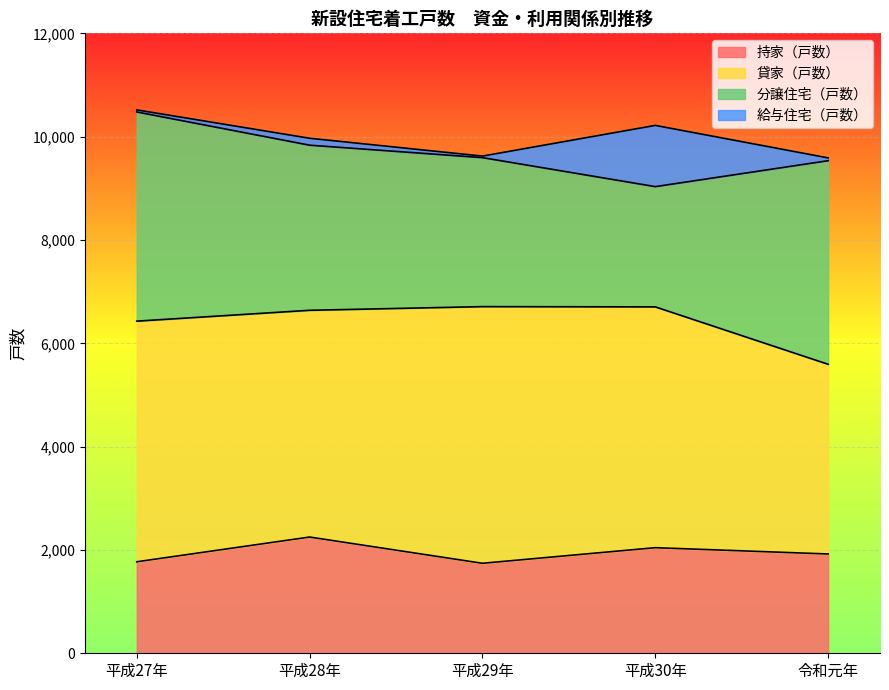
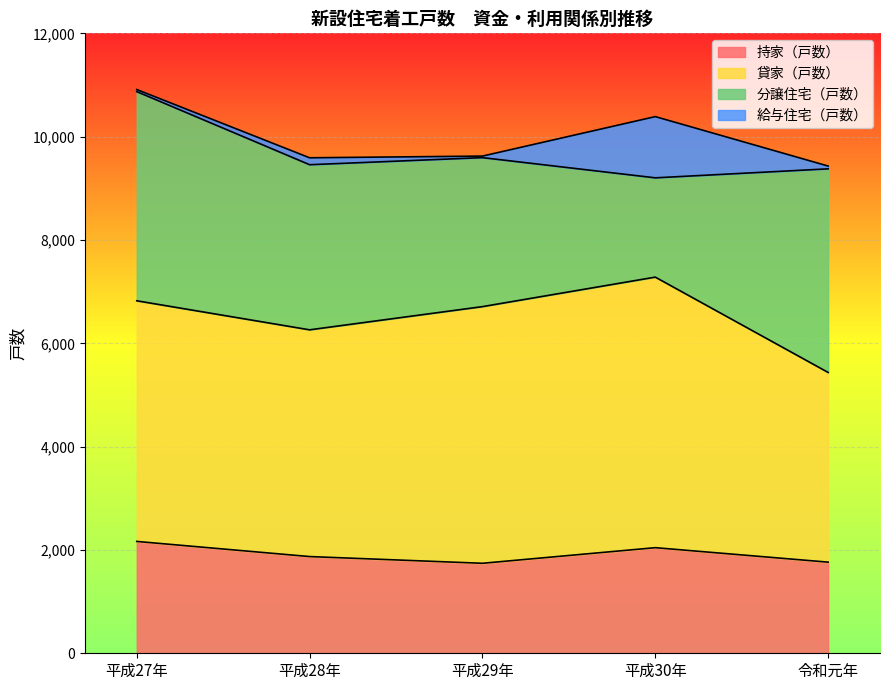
持家（戸数）, 平成27年: 1,800 -> 2,200
持家（戸数）, 平成28年: 2,300 -> 1,900
貸家（戸数）, 平成30年: 4,700 -> 5,200
分譲住宅（戸数）, 平成30年: 2,300 -> 1,900
持家（戸数）, 令和元年: 1,900 -> 1,800
